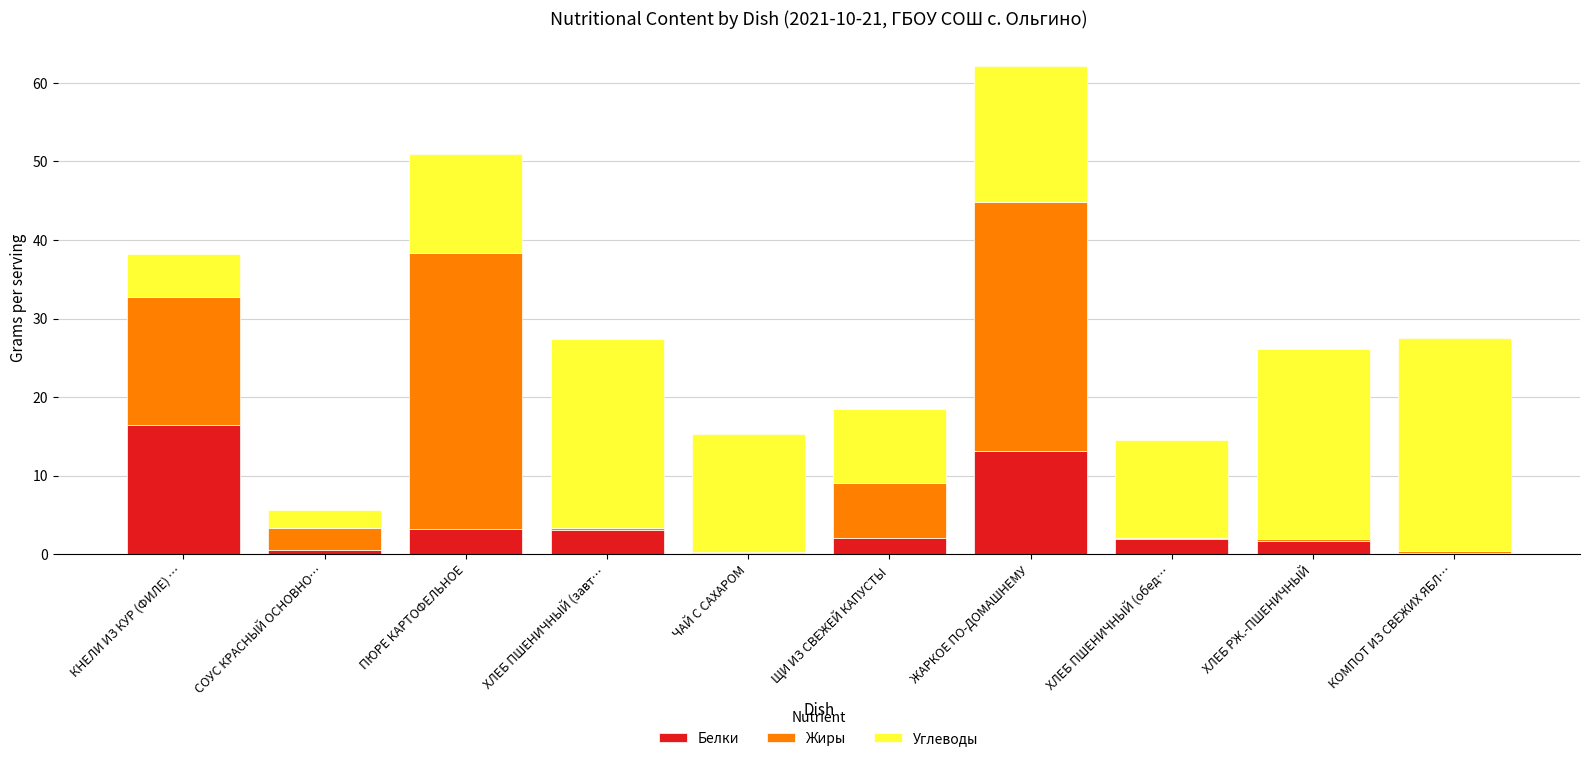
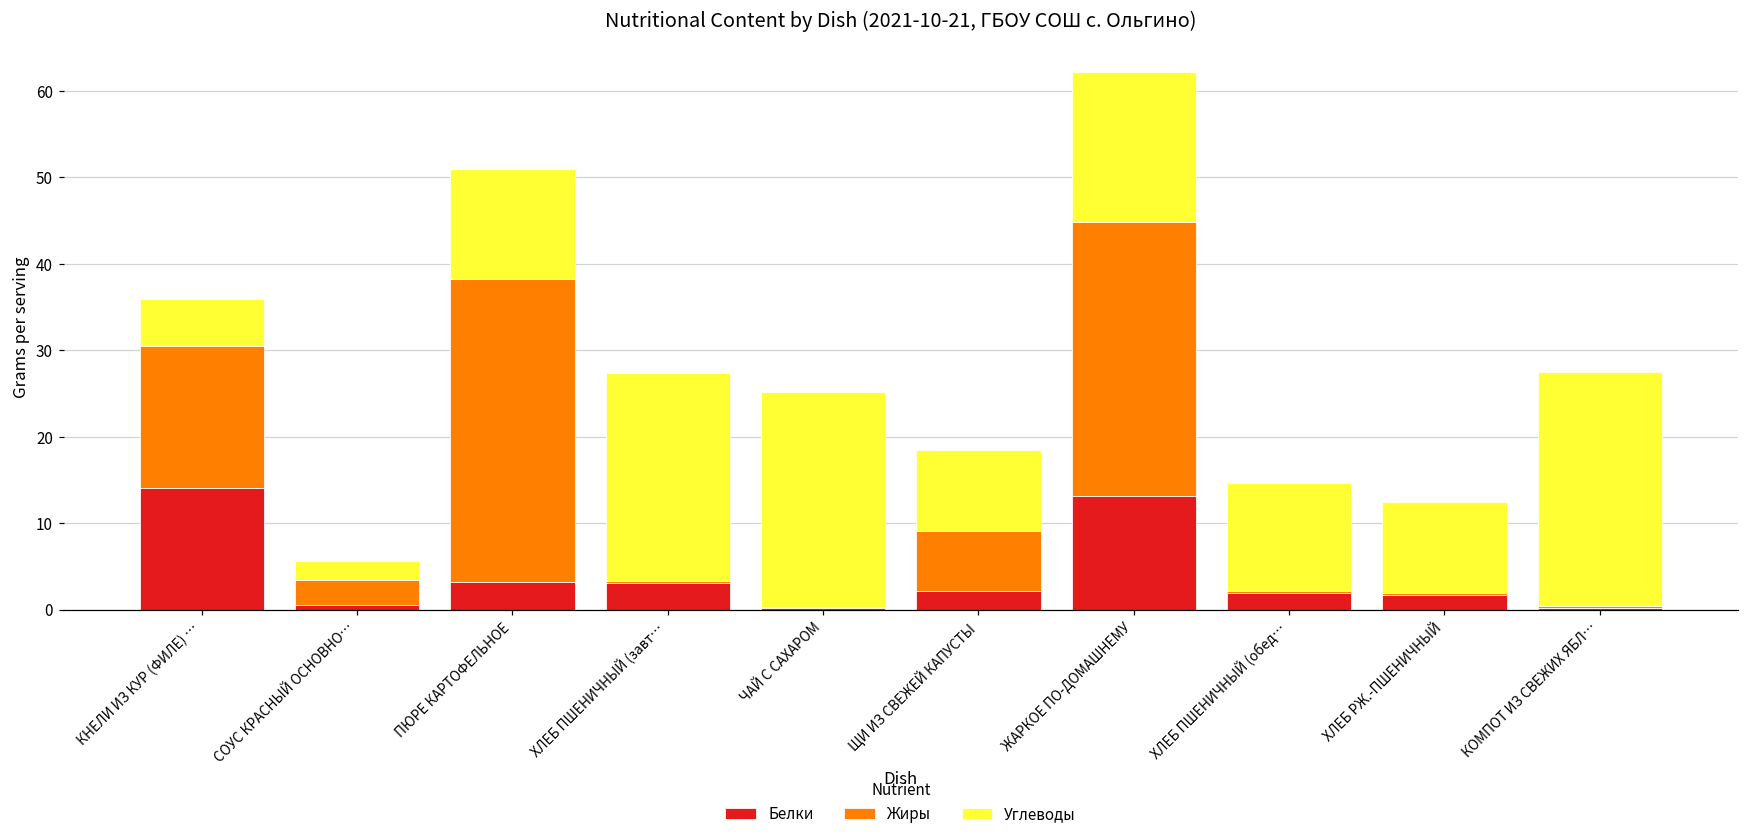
Белки, КНЕЛИ ИЗ КУР (ФИЛЕ) …: 16 -> 14
Углеводы, ЧАЙ С САХАРОМ: 15 -> 25
Углеводы, ХЛЕБ РЖ.-ПШЕНИЧНЫЙ: 24 -> 11
